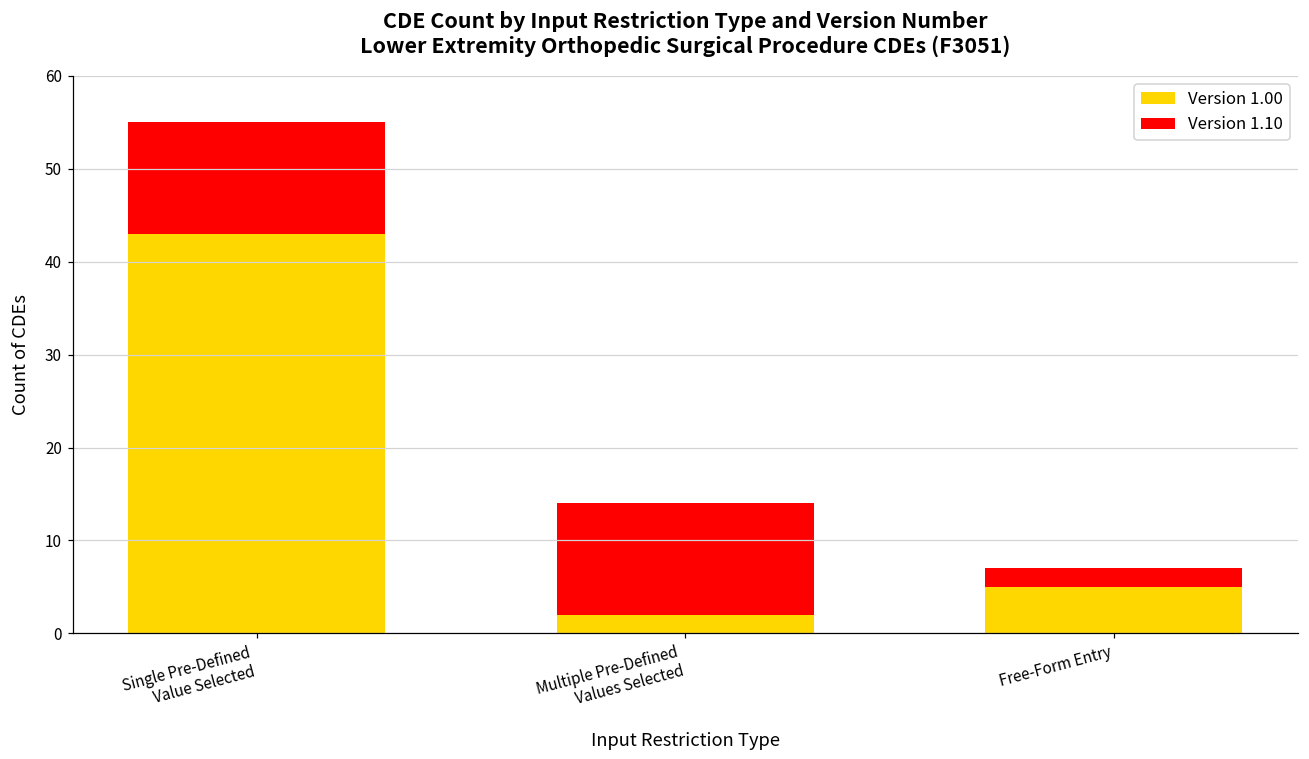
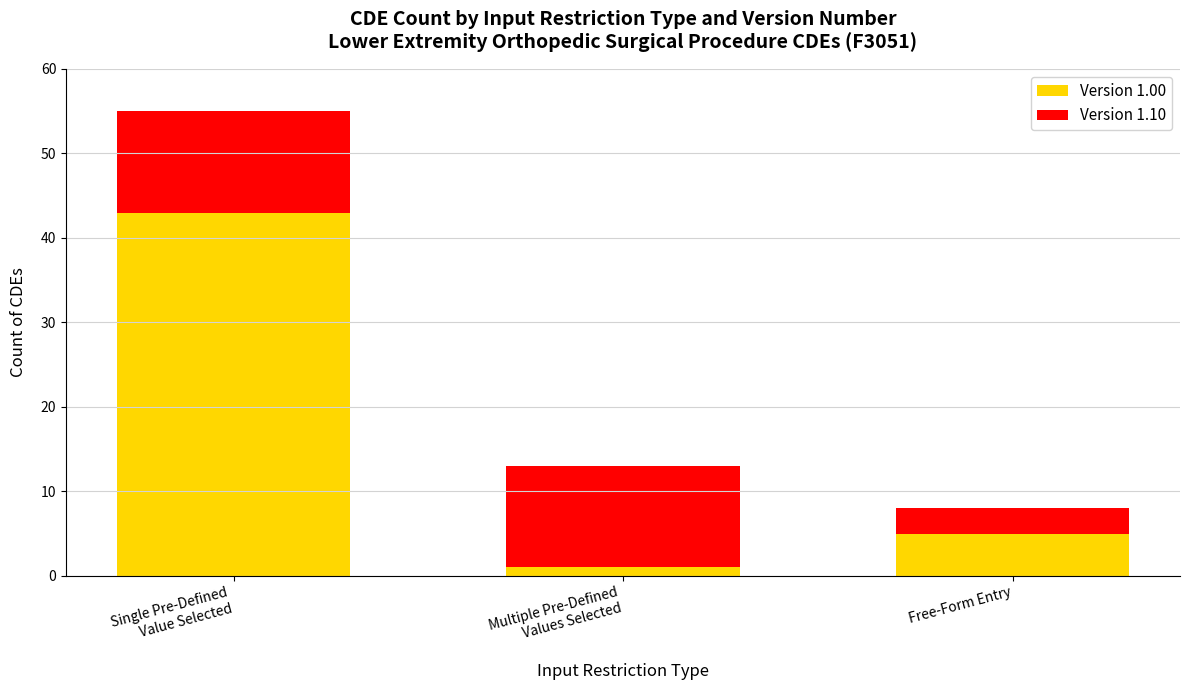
Version 1.00, Multiple Pre-Defined Values Selected: 2 -> 1
Version 1.10, Free-Form Entry: 2 -> 3
